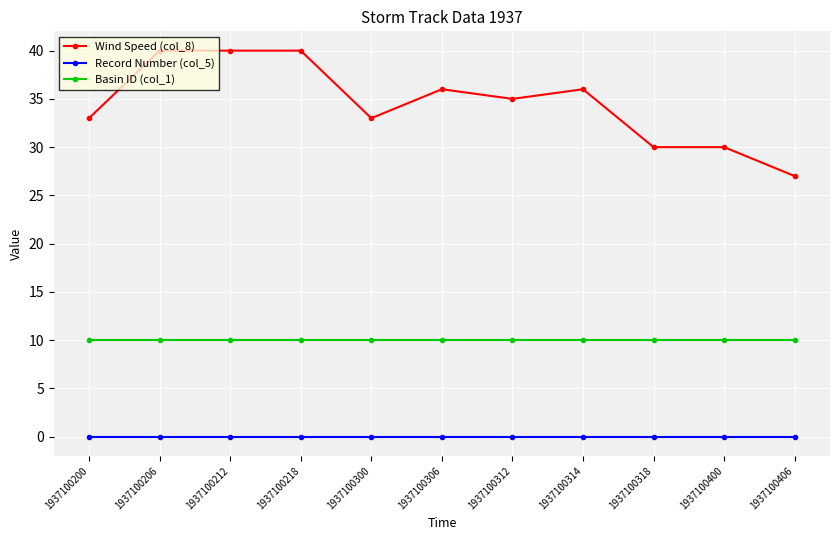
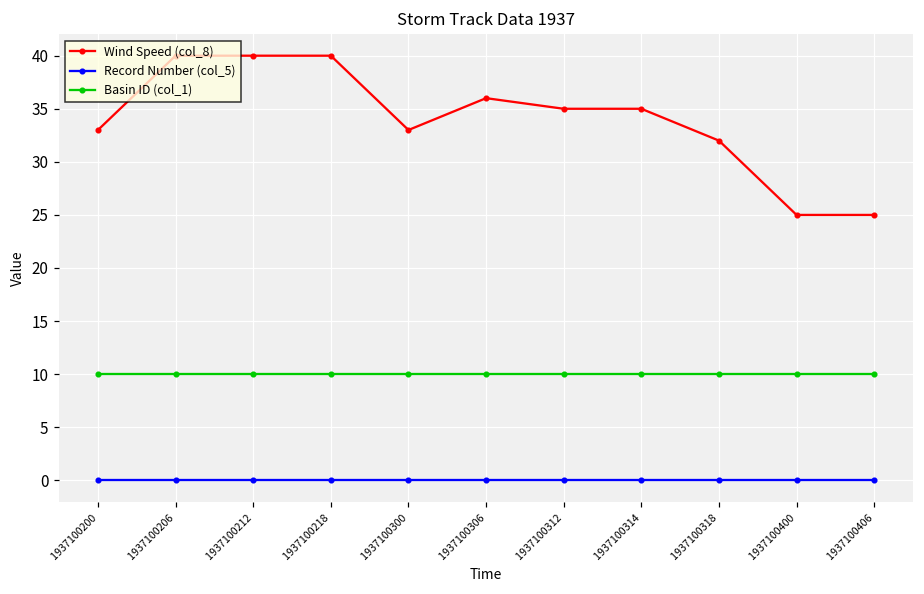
Wind Speed (col_8), 1937100314: 36 -> 35
Wind Speed (col_8), 1937100318: 30 -> 32
Wind Speed (col_8), 1937100400: 30 -> 25
Wind Speed (col_8), 1937100406: 27 -> 25
